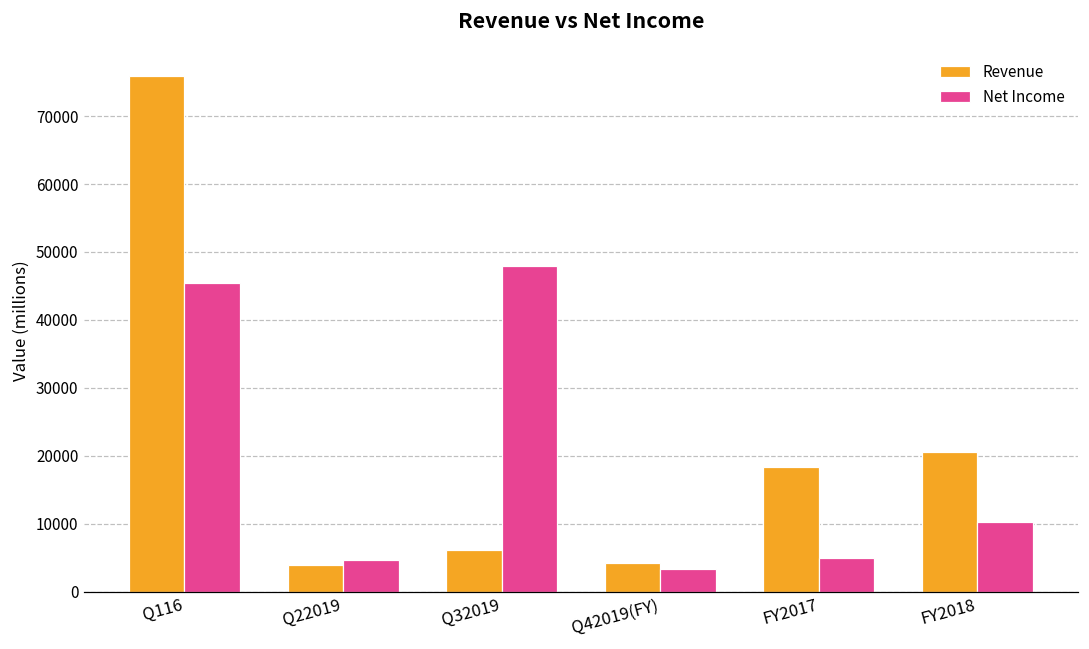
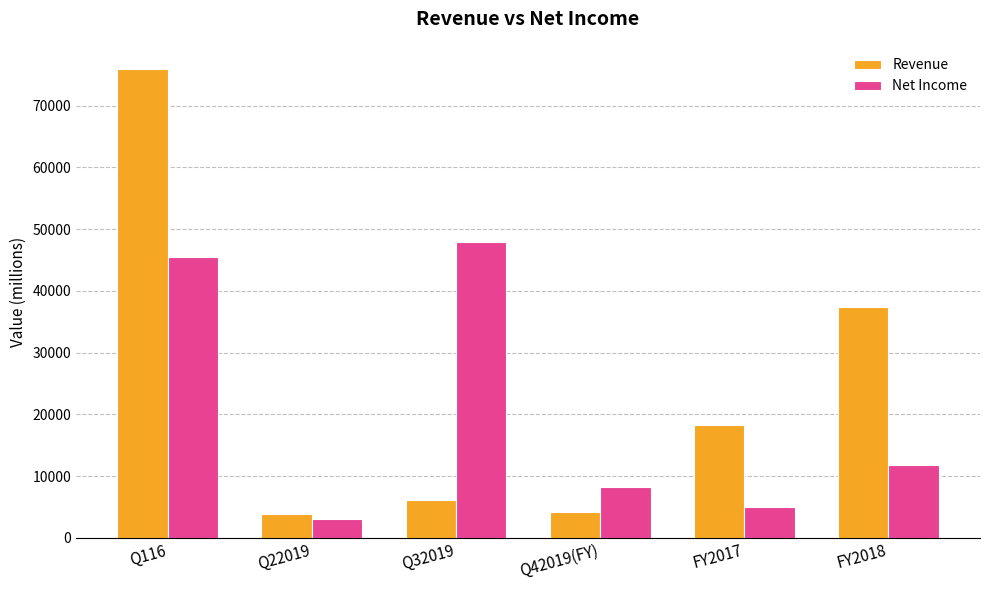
Net Income, Q22019: 5000 -> 3000
Net Income, Q42019(FY): 3000 -> 8000
Revenue, FY2018: 21000 -> 37000
Net Income, FY2018: 10000 -> 12000
